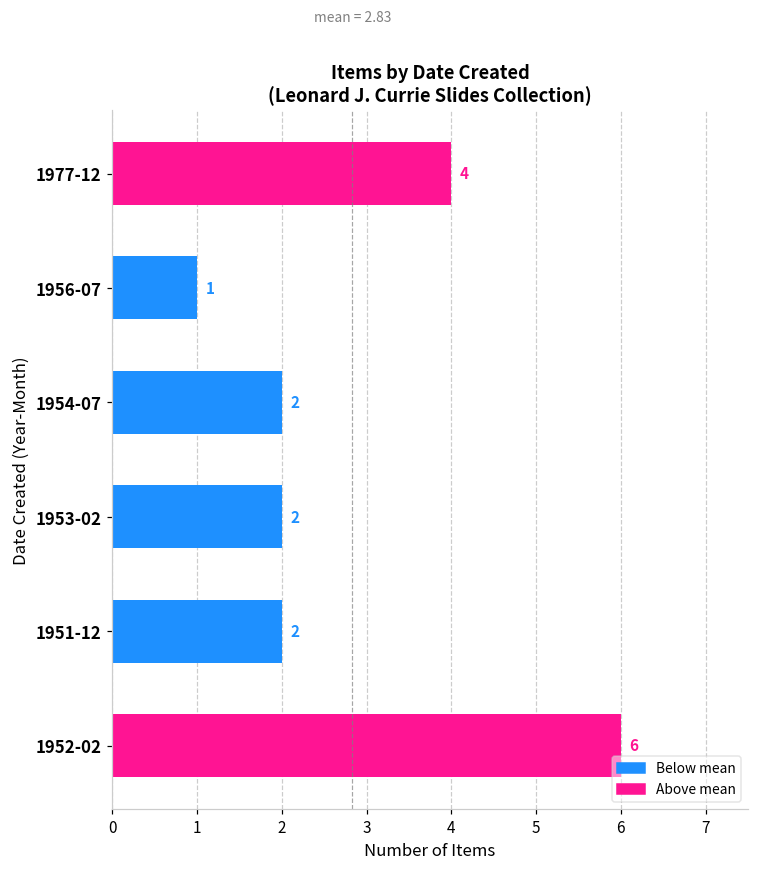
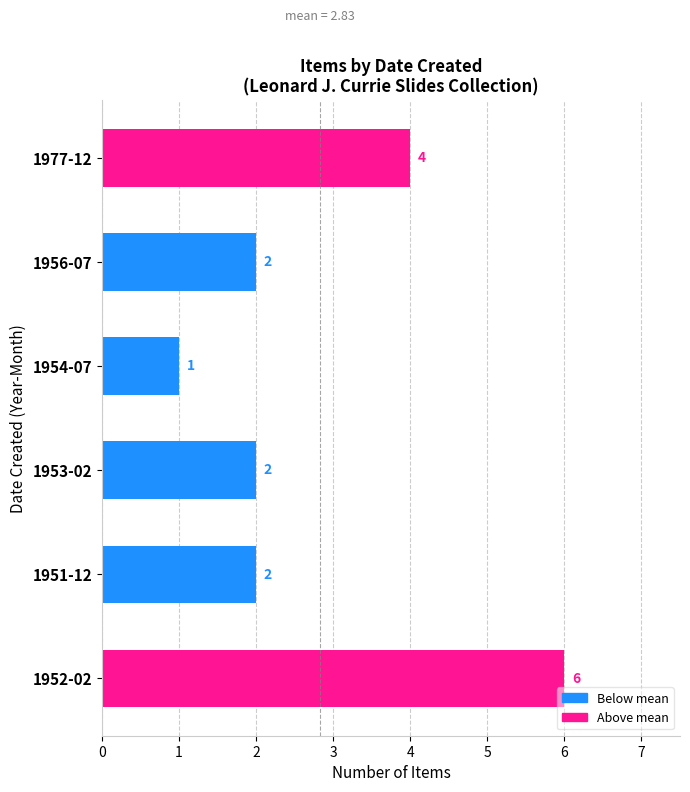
1956-07: 1 -> 2
1954-07: 2 -> 1
